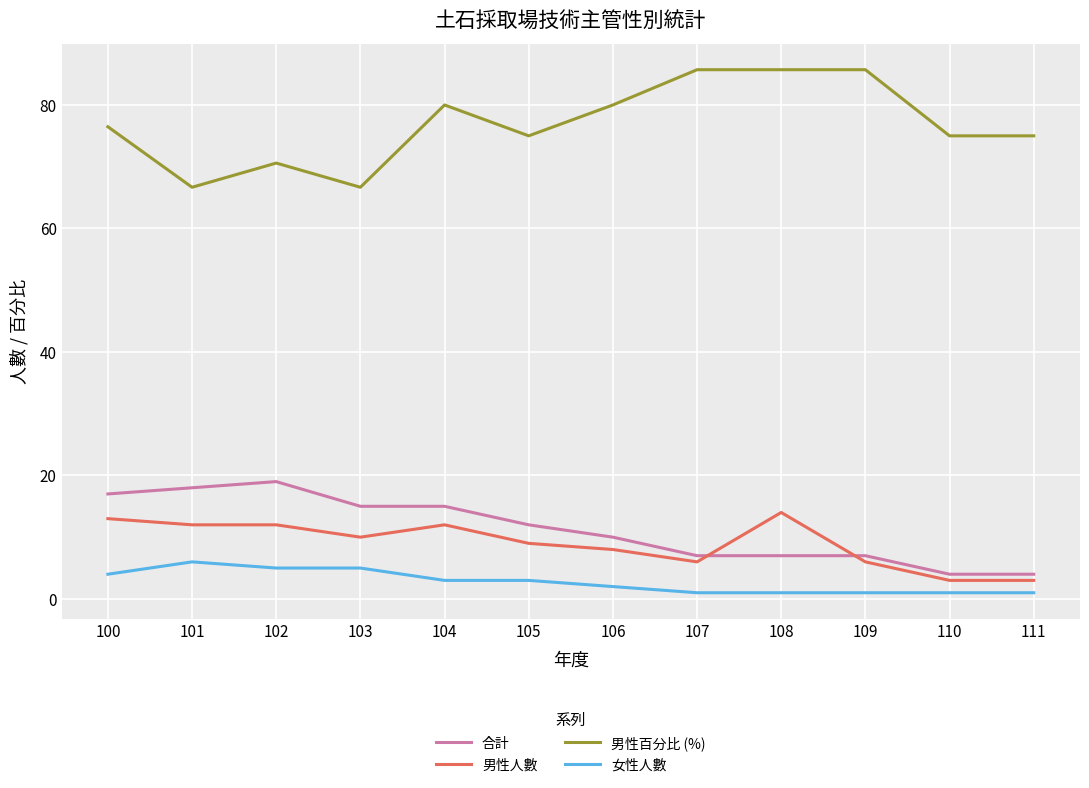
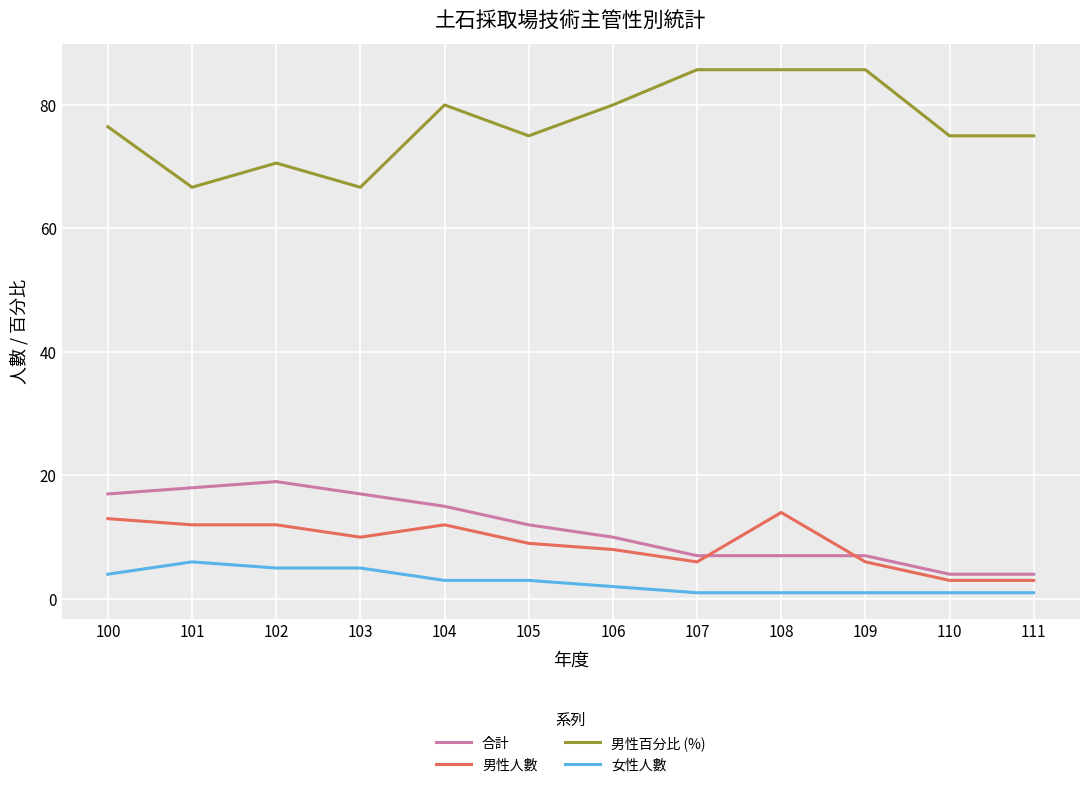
合計, 103: 15 -> 17
